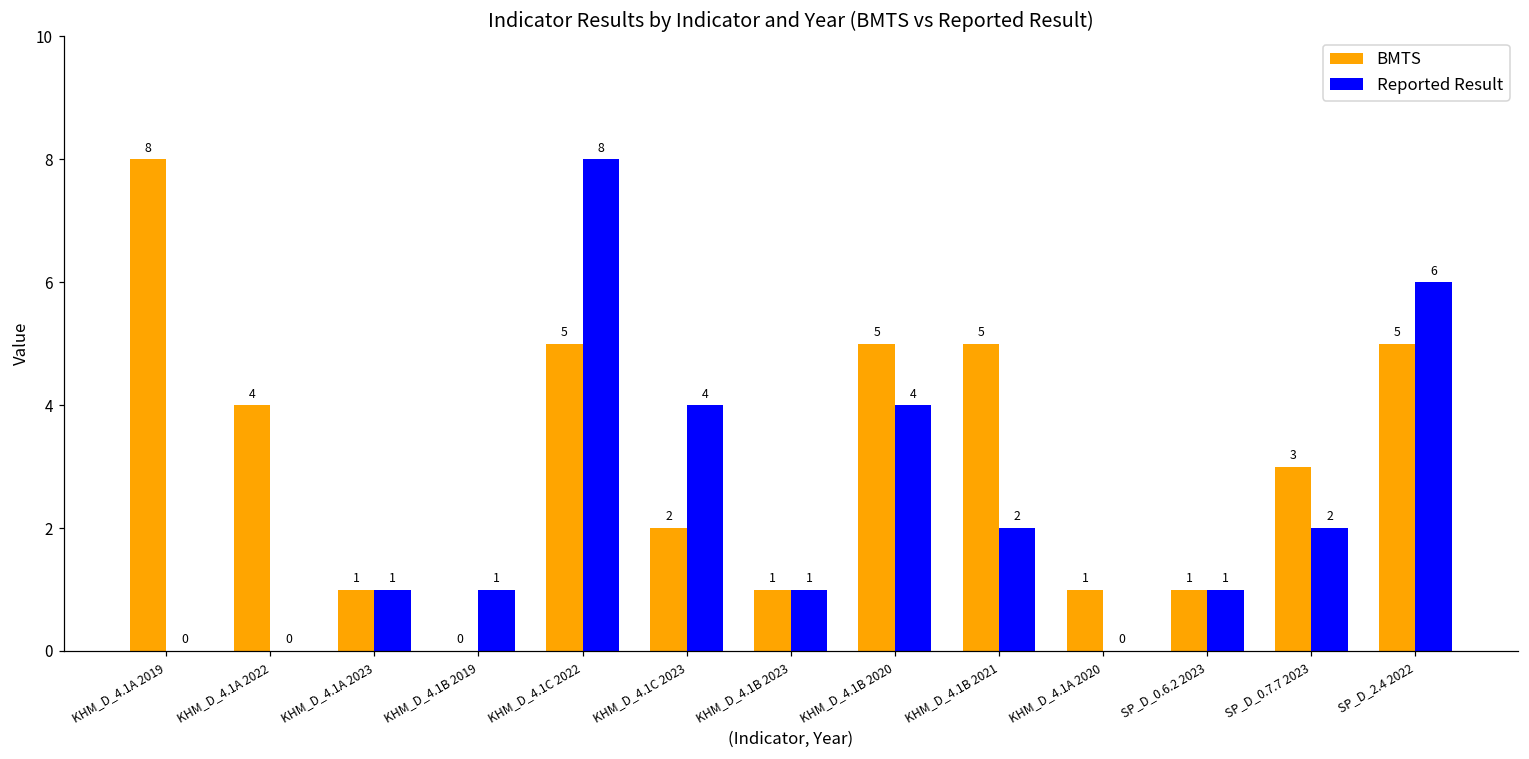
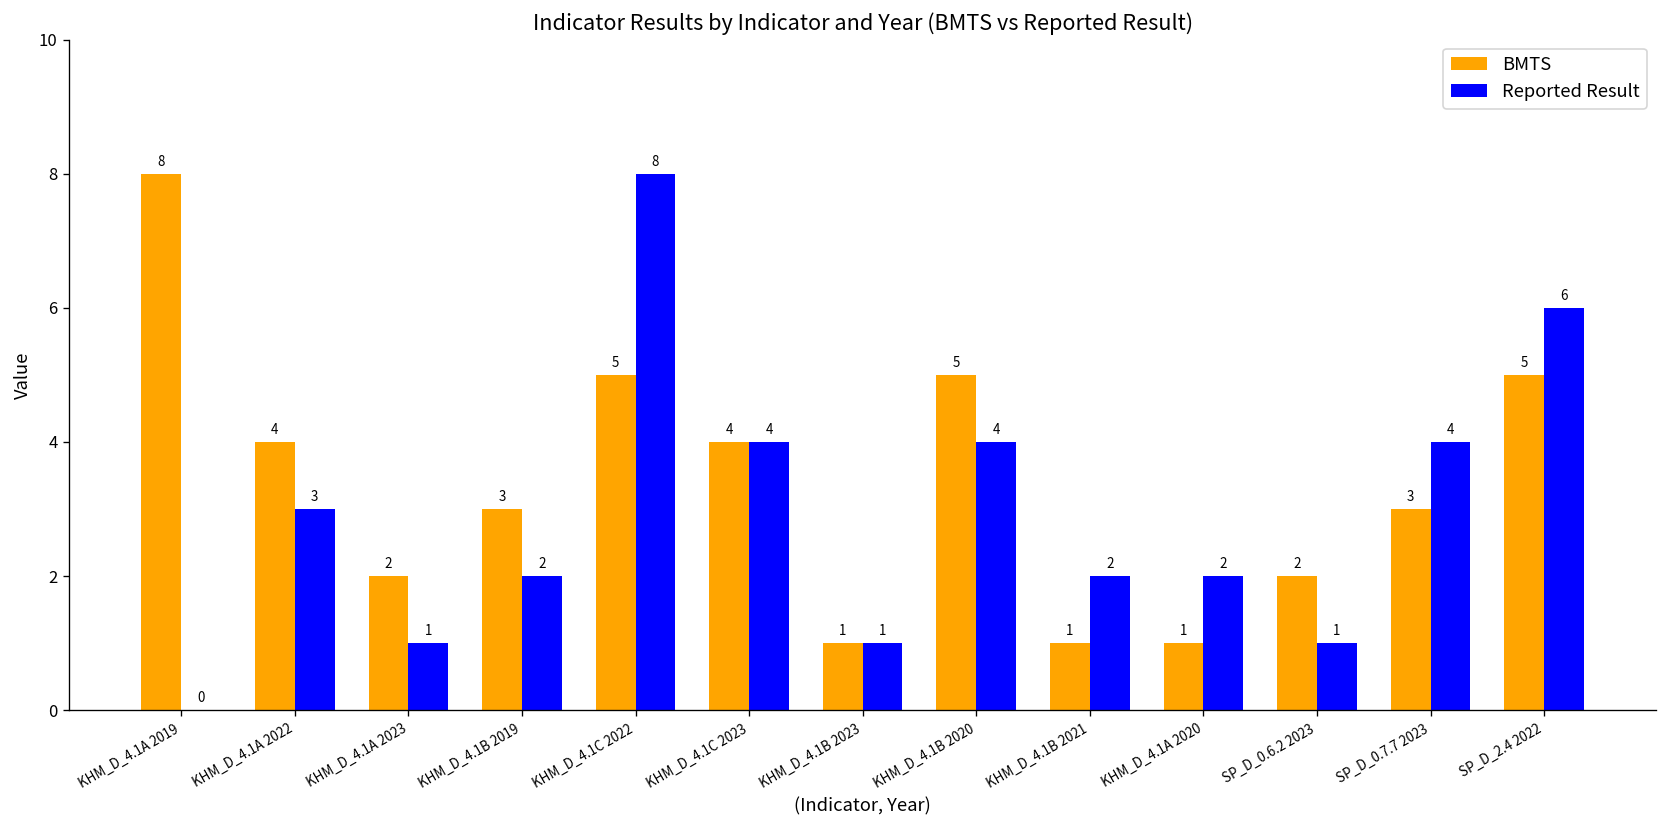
Reported Result, KHM_D_4.1A 2022: 0 -> 3
BMTS, KHM_D_4.1A 2023: 1 -> 2
BMTS, KHM_D_4.1B 2019: 0 -> 3
Reported Result, KHM_D_4.1B 2019: 1 -> 2
BMTS, KHM_D_4.1C 2023: 2 -> 4
BMTS, KHM_D_4.1B 2021: 5 -> 1
Reported Result, KHM_D_4.1A 2020: 0 -> 2
BMTS, SP_D_0.6.2 2023: 1 -> 2
Reported Result, SP_D_0.7.7 2023: 2 -> 4
